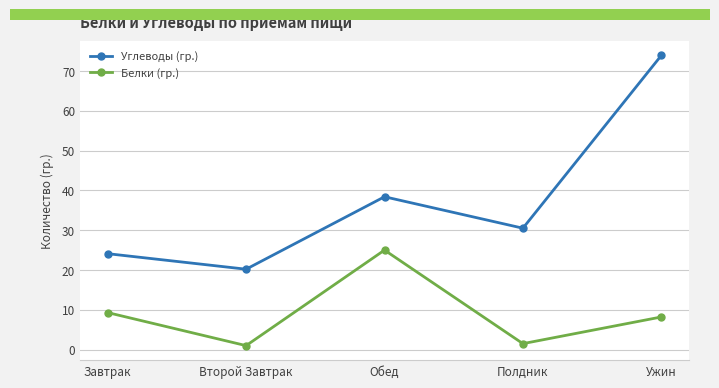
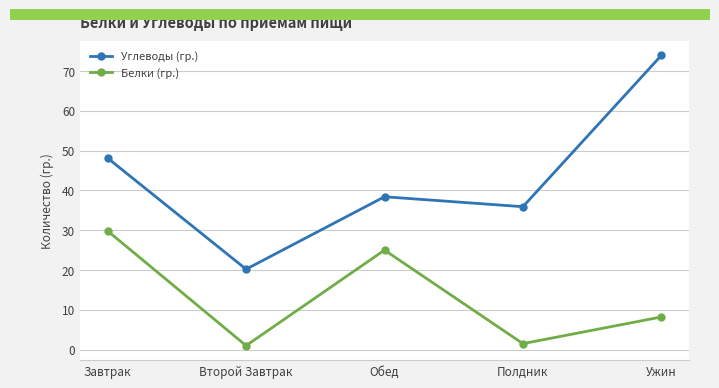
Углеводы (гр.), Завтрак: 24 -> 48
Белки (гр.), Завтрак: 9 -> 30
Углеводы (гр.), Полдник: 31 -> 36
